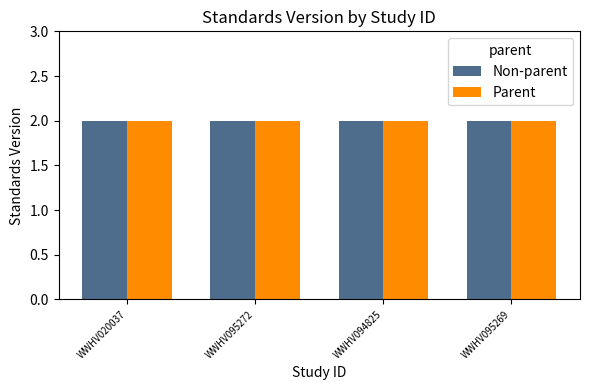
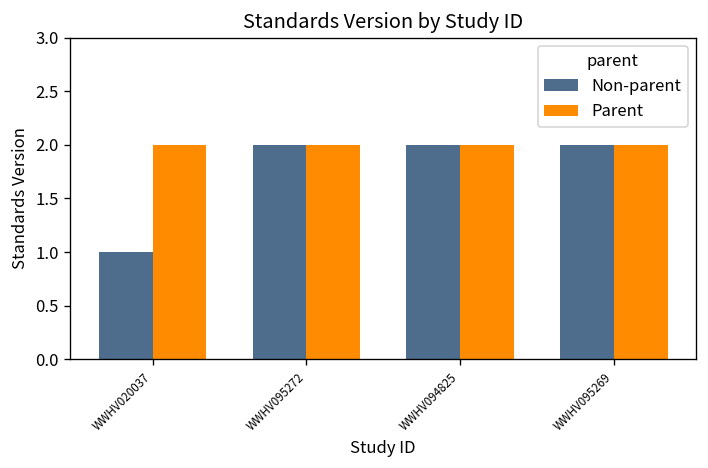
Non-parent, WWHV020037: 2 -> 1
